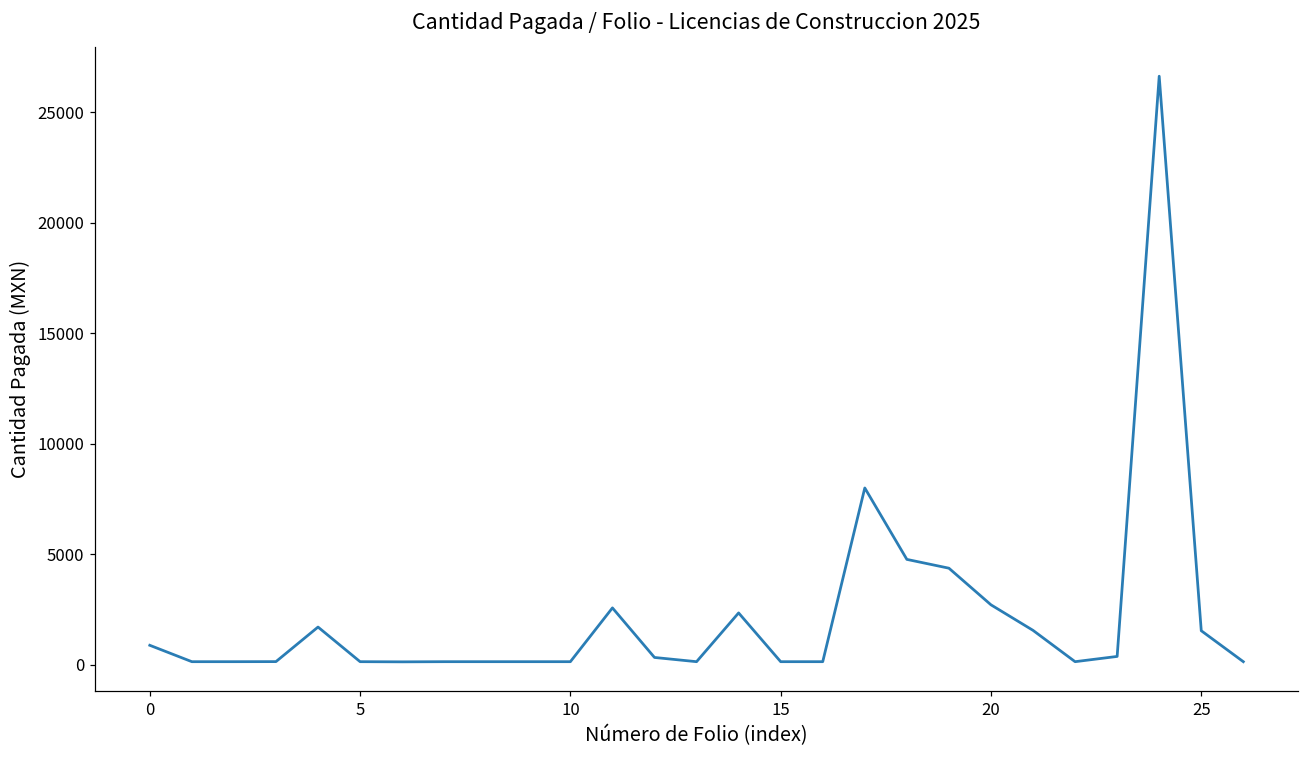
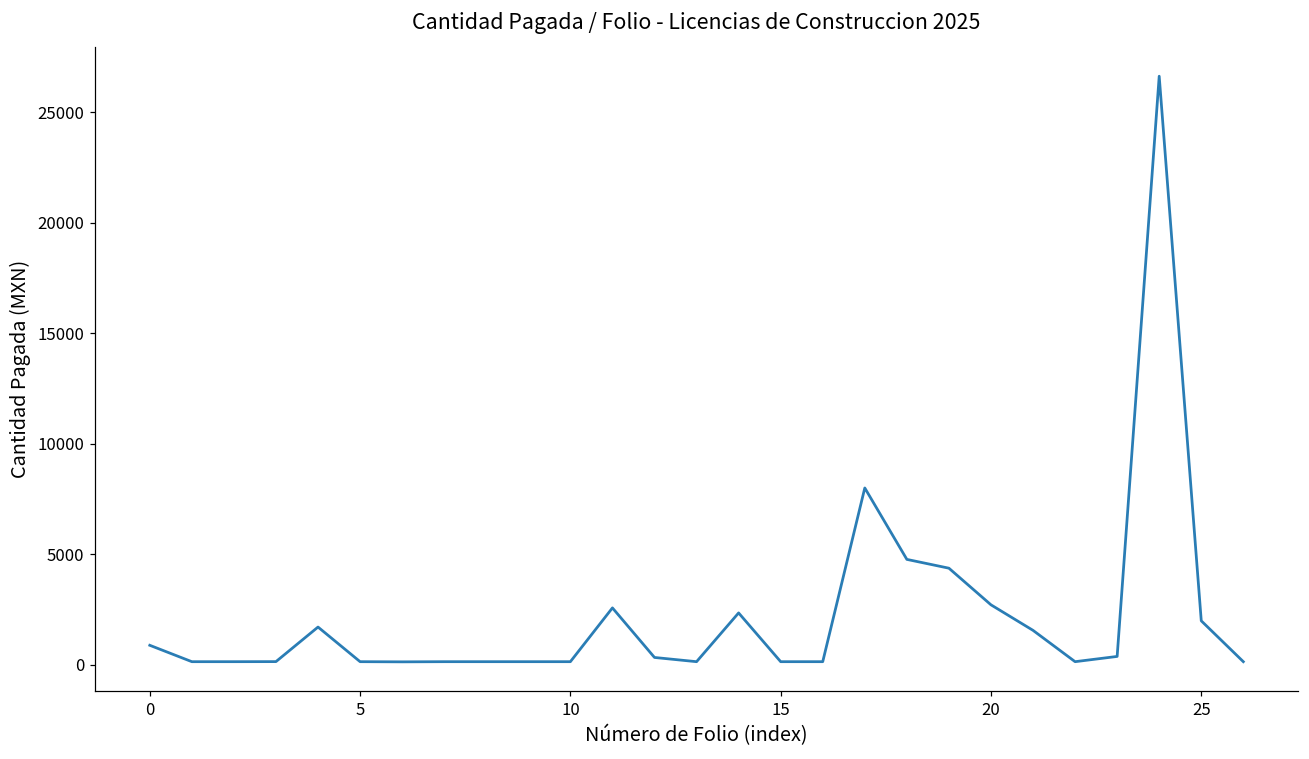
25: 1500 -> 2000
